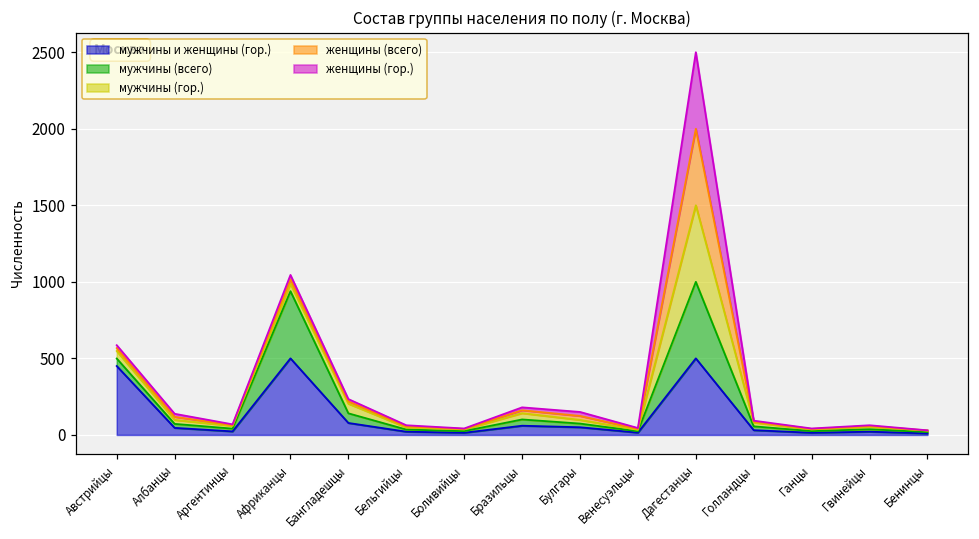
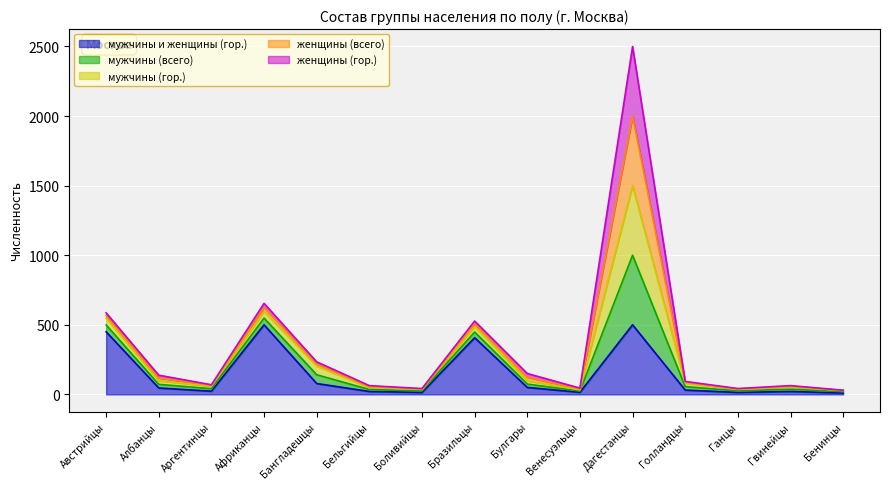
мужчины (всего), Африканцы: 440 -> 50
мужчины и женщины (гор.), Бразильцы: 60 -> 410
